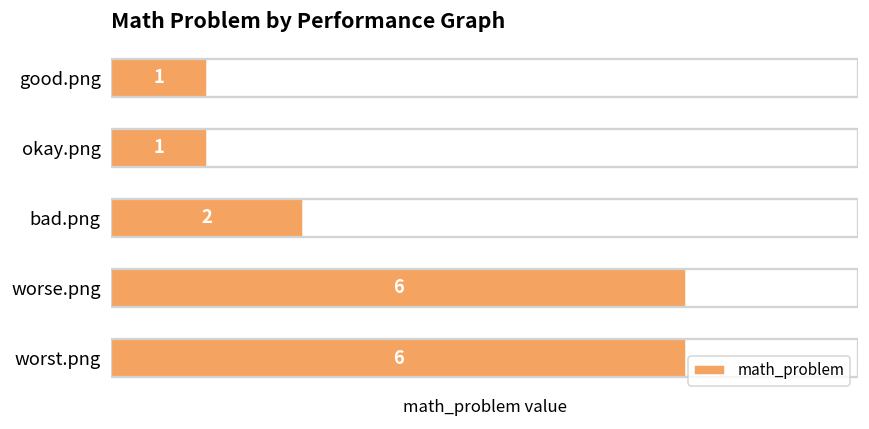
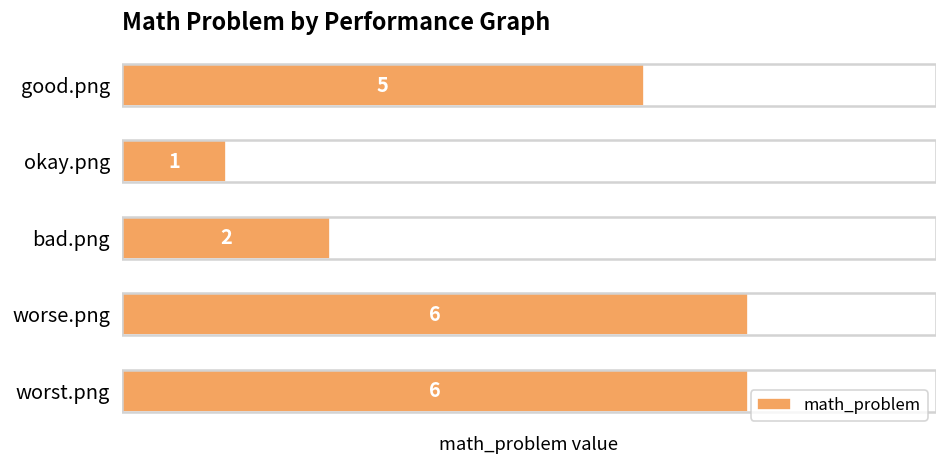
good.png: 1 -> 5
